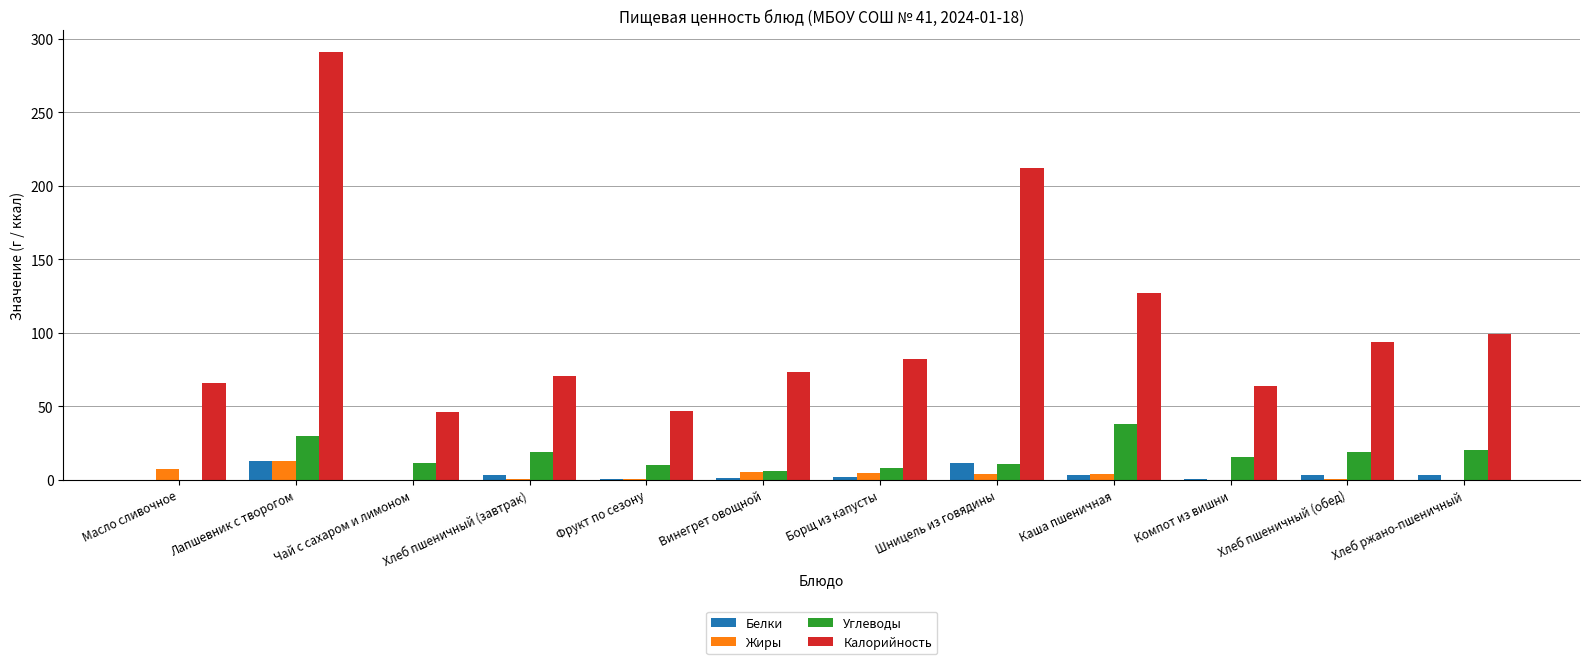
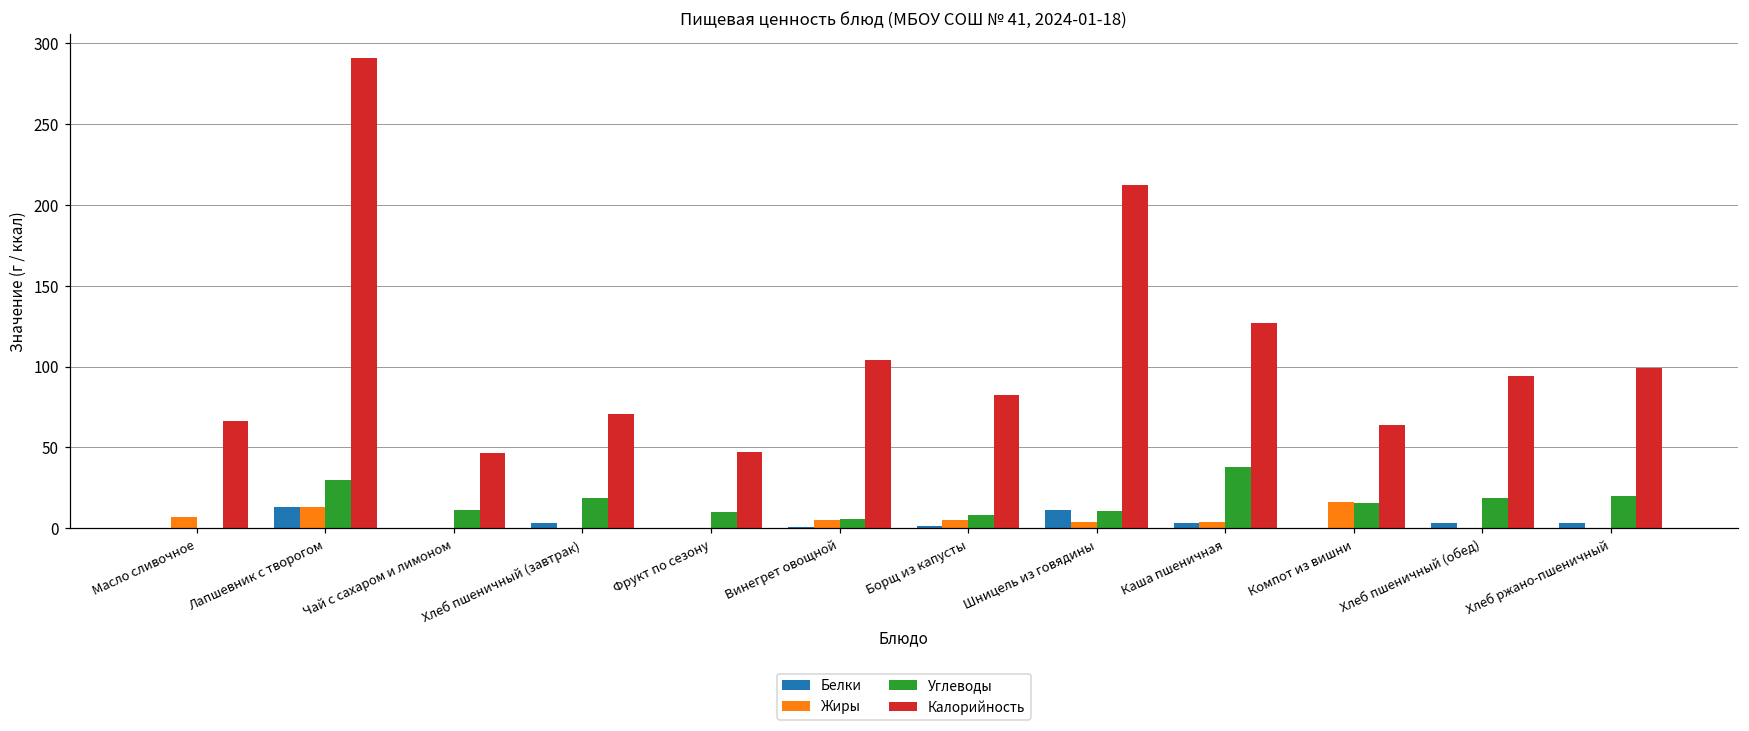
Калорийность, Винегрет овощной: 73 -> 104
Жиры, Компот из вишни: 0 -> 16
